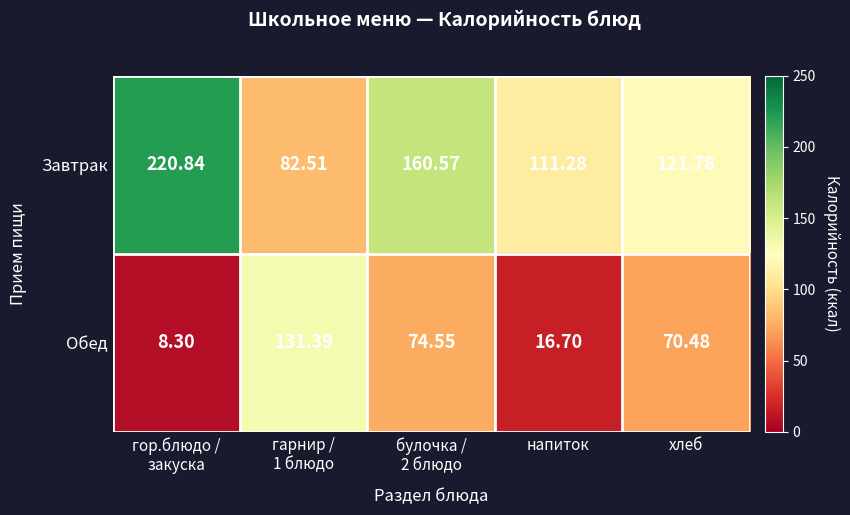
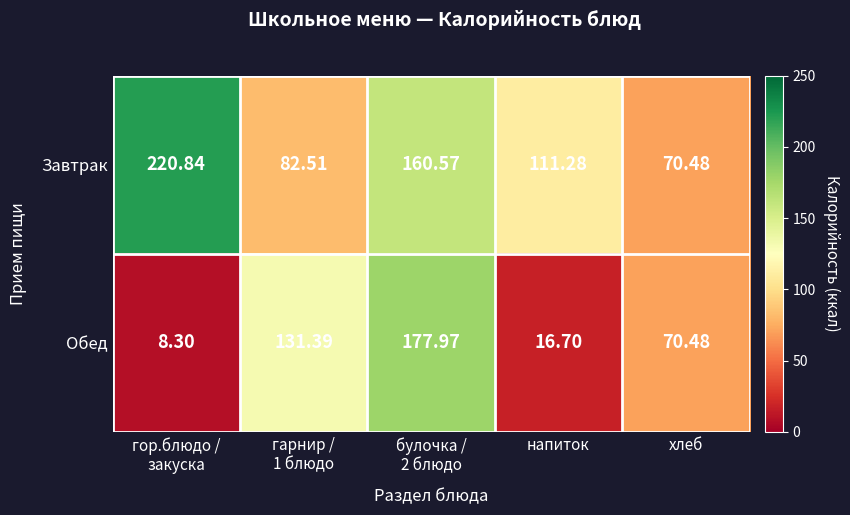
Завтрак, хлеб: 121.78 -> 70.48
Обед, булочка / 2 блюдо: 74.55 -> 177.97
